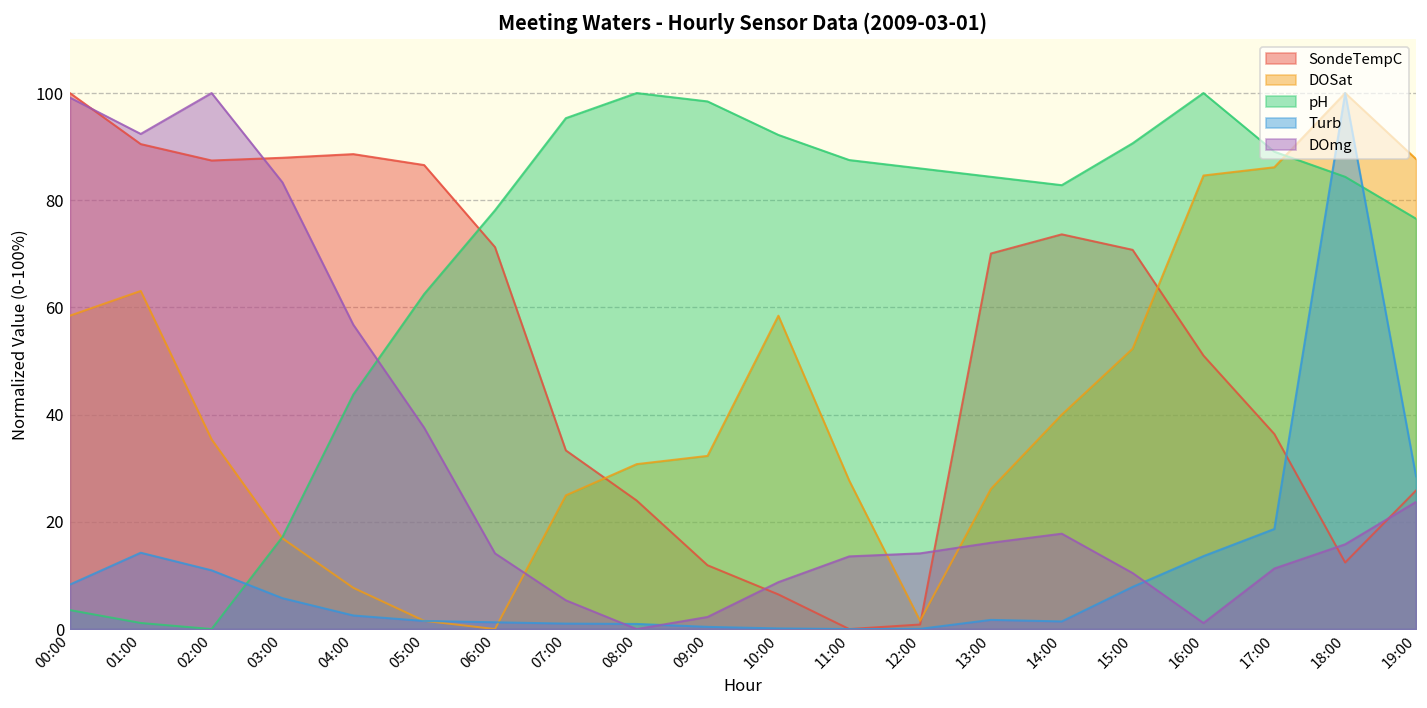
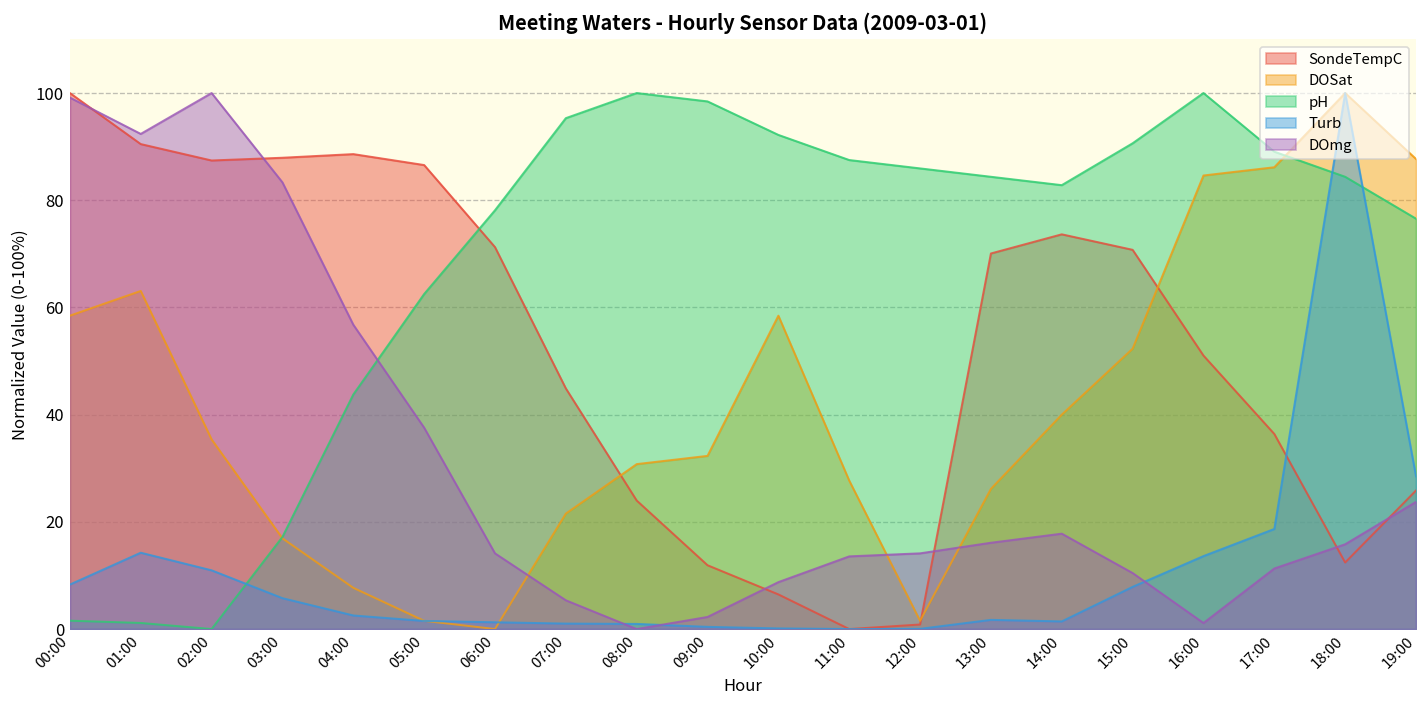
pH, 00:00: 4 -> 2
SondeTempC, 07:00: 33 -> 45
DOSat, 07:00: 25 -> 22
